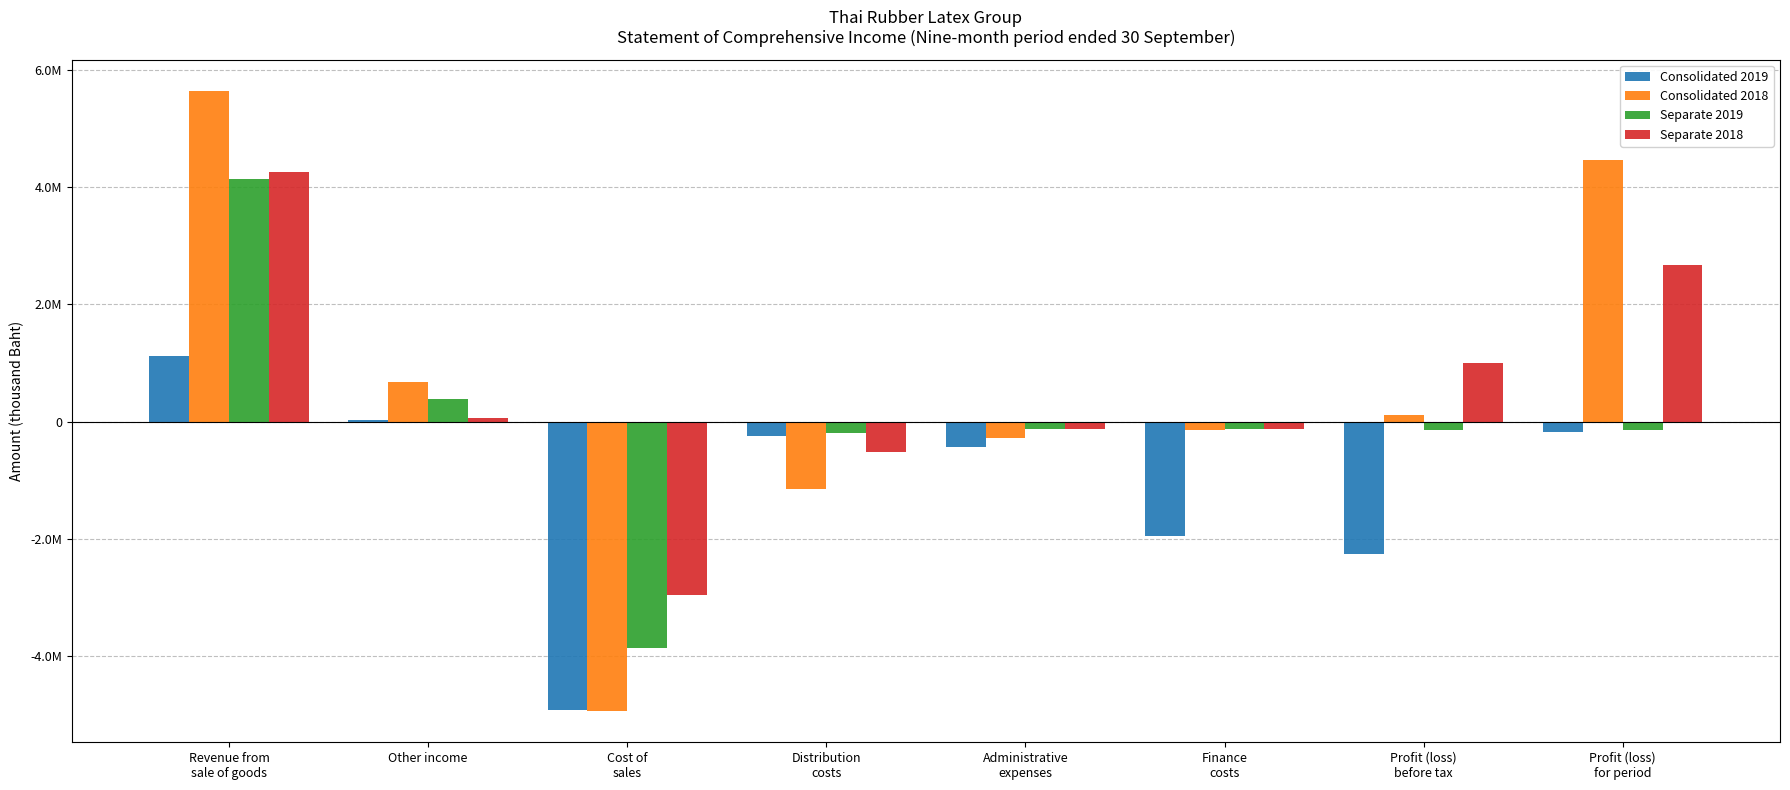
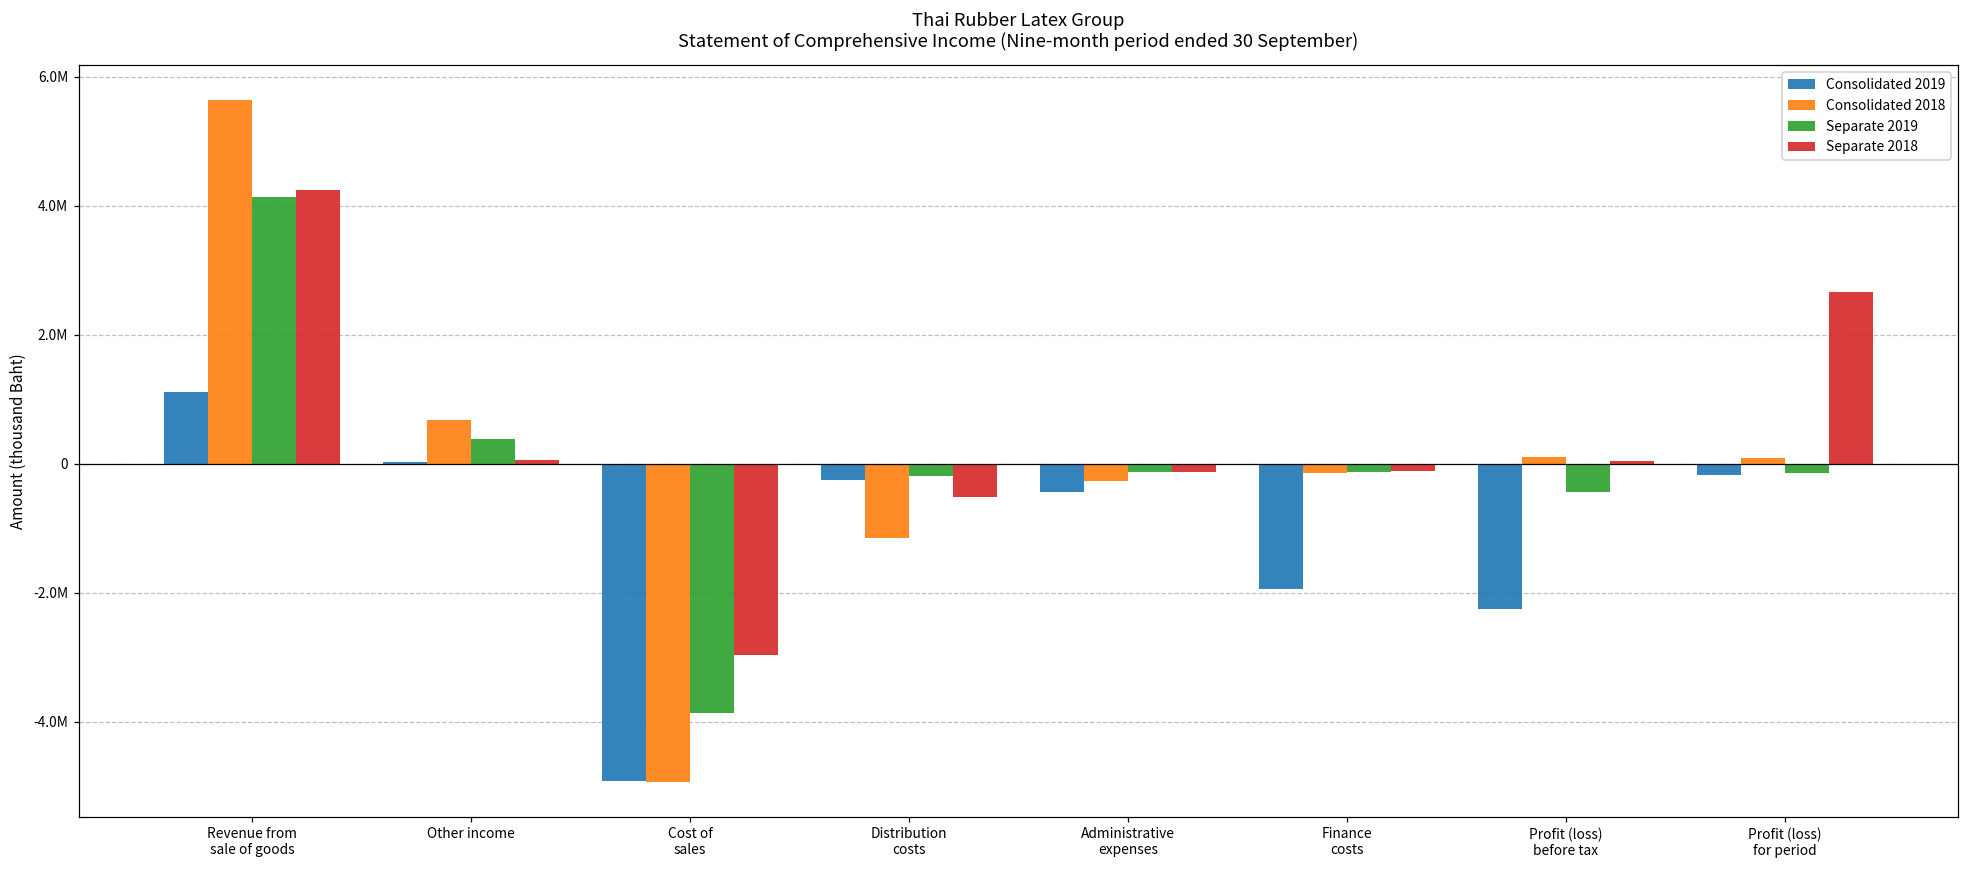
Separate 2019, Profit (loss) before tax: -100000 -> -400000
Separate 2018, Profit (loss) before tax: 1000000 -> 0
Consolidated 2018, Profit (loss) for period: 4500000 -> 100000
